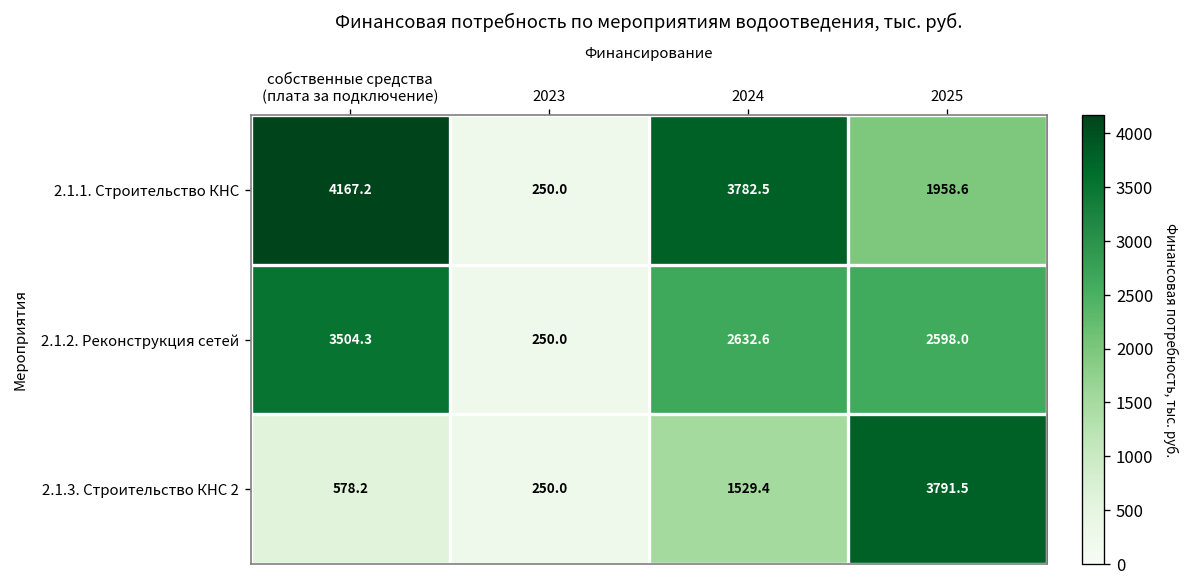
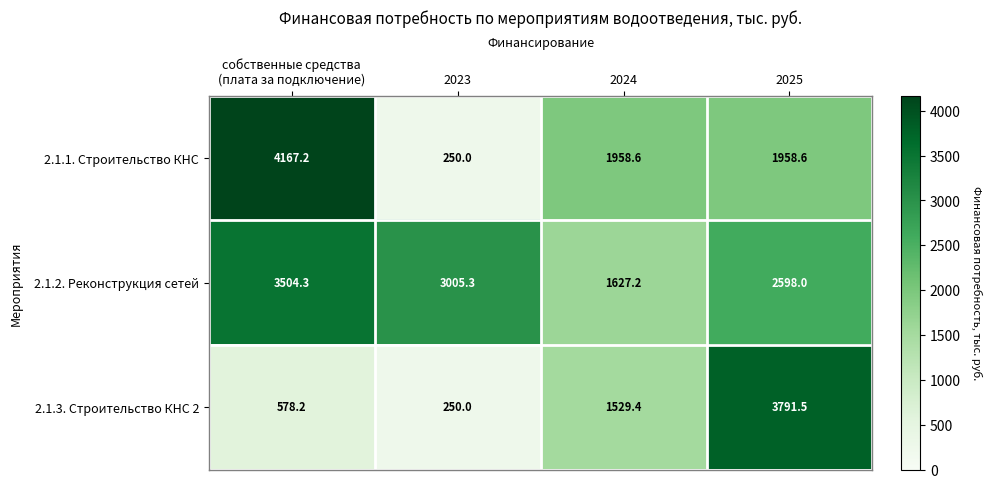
2.1.1. Строительство КНС, 2024: 3782.5 -> 1958.6
2.1.2. Реконструкция сетей, 2023: 250.0 -> 3005.3
2.1.2. Реконструкция сетей, 2024: 2632.6 -> 1627.2
